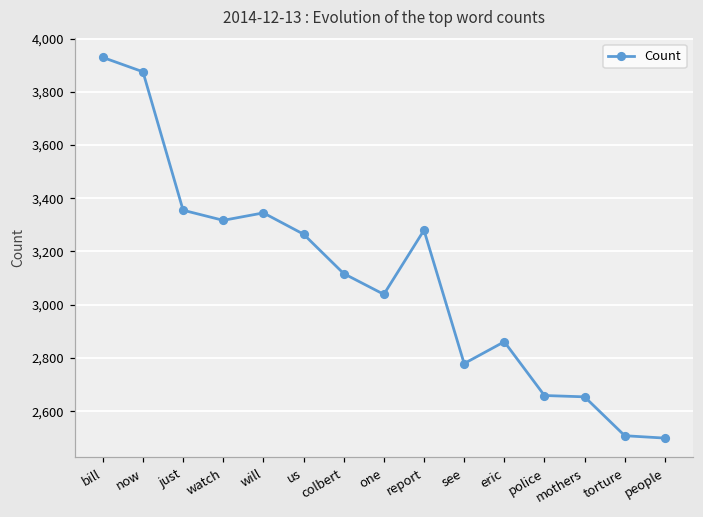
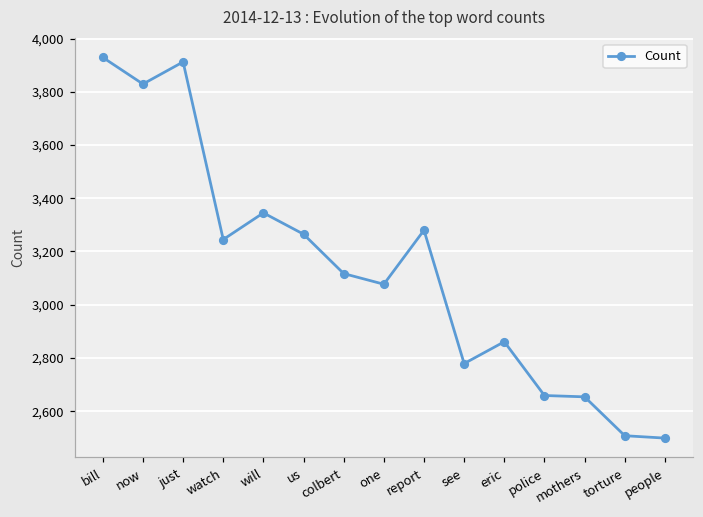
now: 3,880 -> 3,830
just: 3,360 -> 3,910
watch: 3,320 -> 3,250
one: 3,040 -> 3,080
